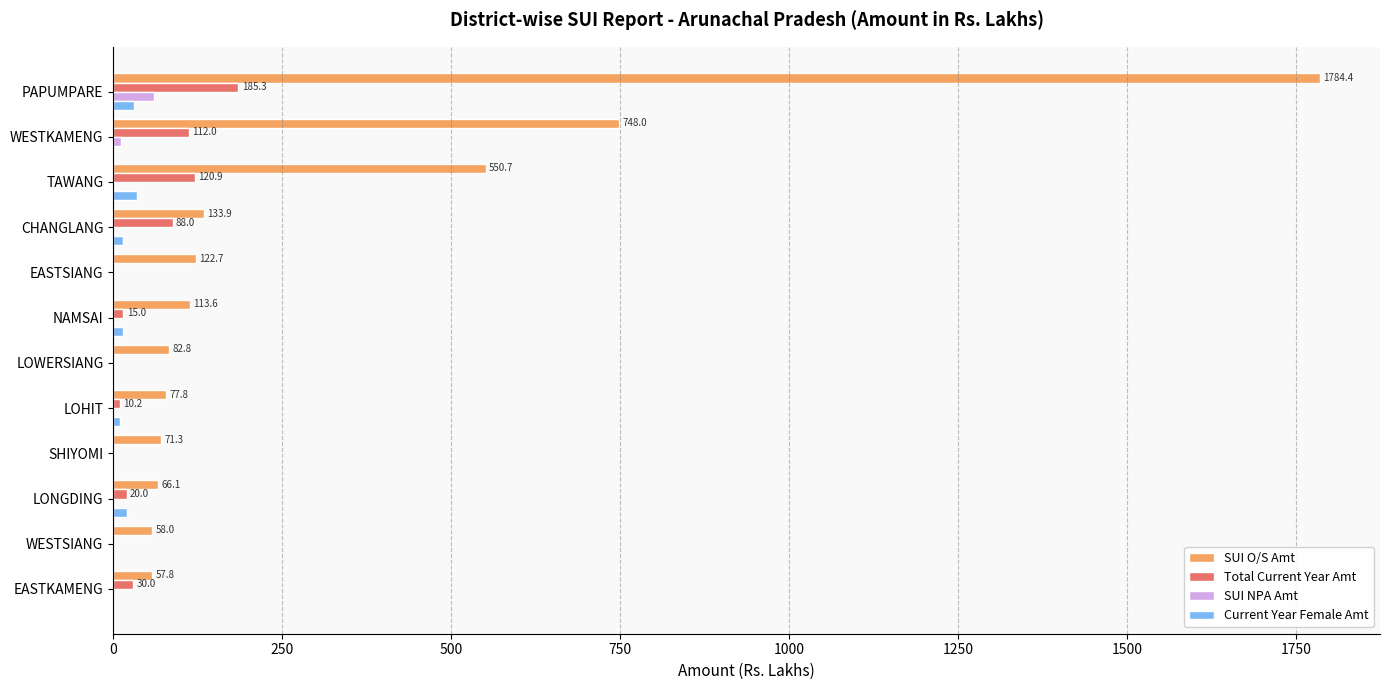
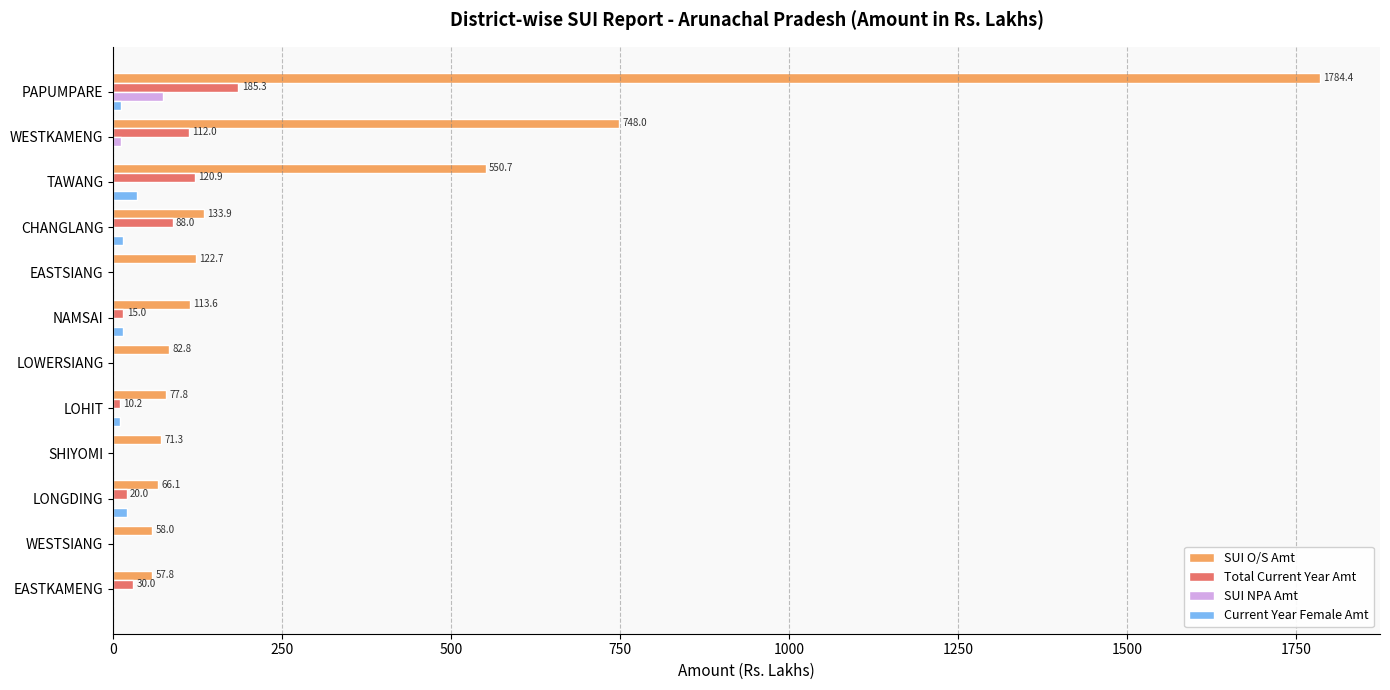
SUI NPA Amt, PAPUMPARE: 60 -> 70
Current Year Female Amt, PAPUMPARE: 30 -> 10
